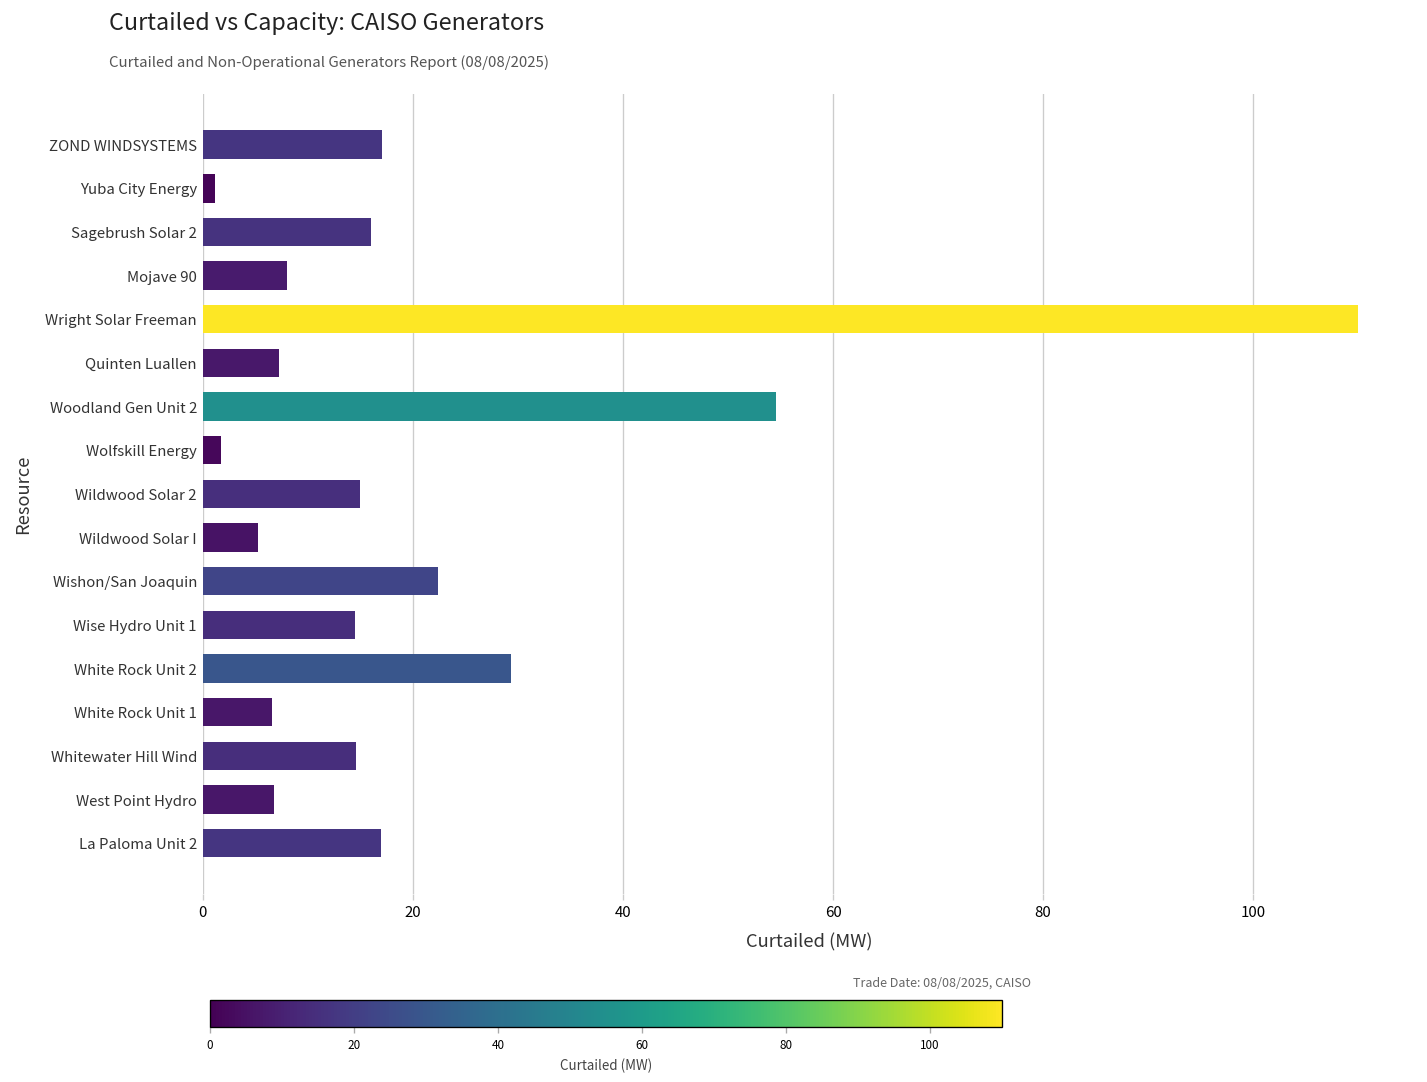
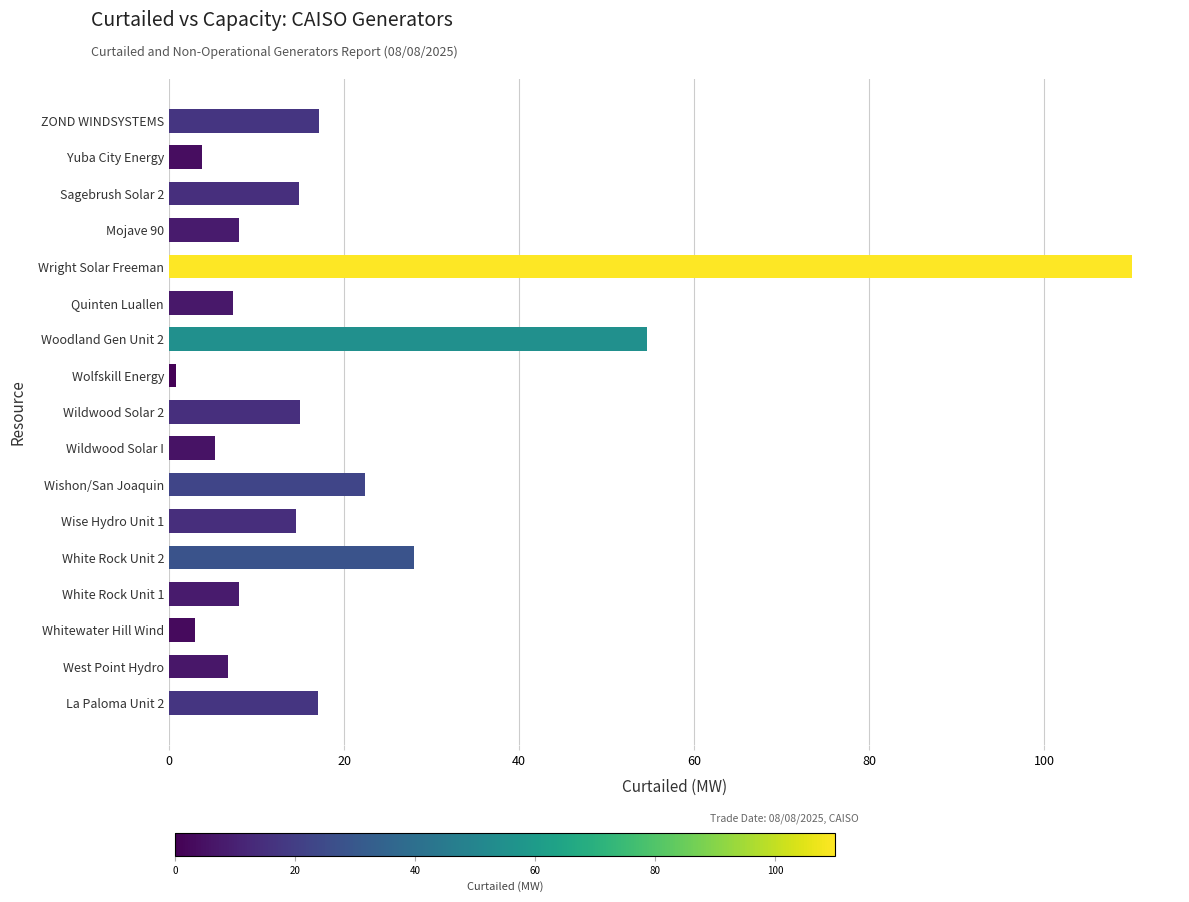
Yuba City Energy: 1 -> 4
Sagebrush Solar 2: 16 -> 15
Wolfskill Energy: 2 -> 1
White Rock Unit 2: 29 -> 28
White Rock Unit 1: 7 -> 8
Whitewater Hill Wind: 15 -> 3
